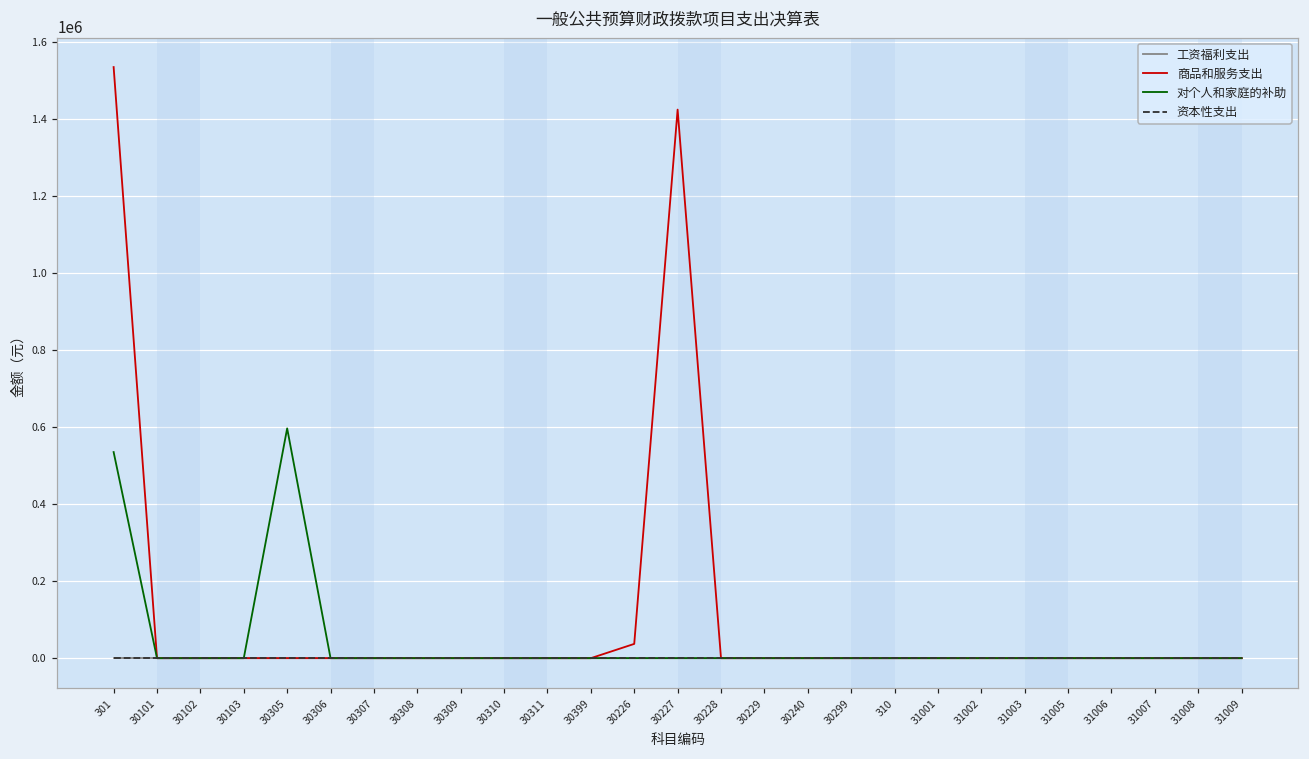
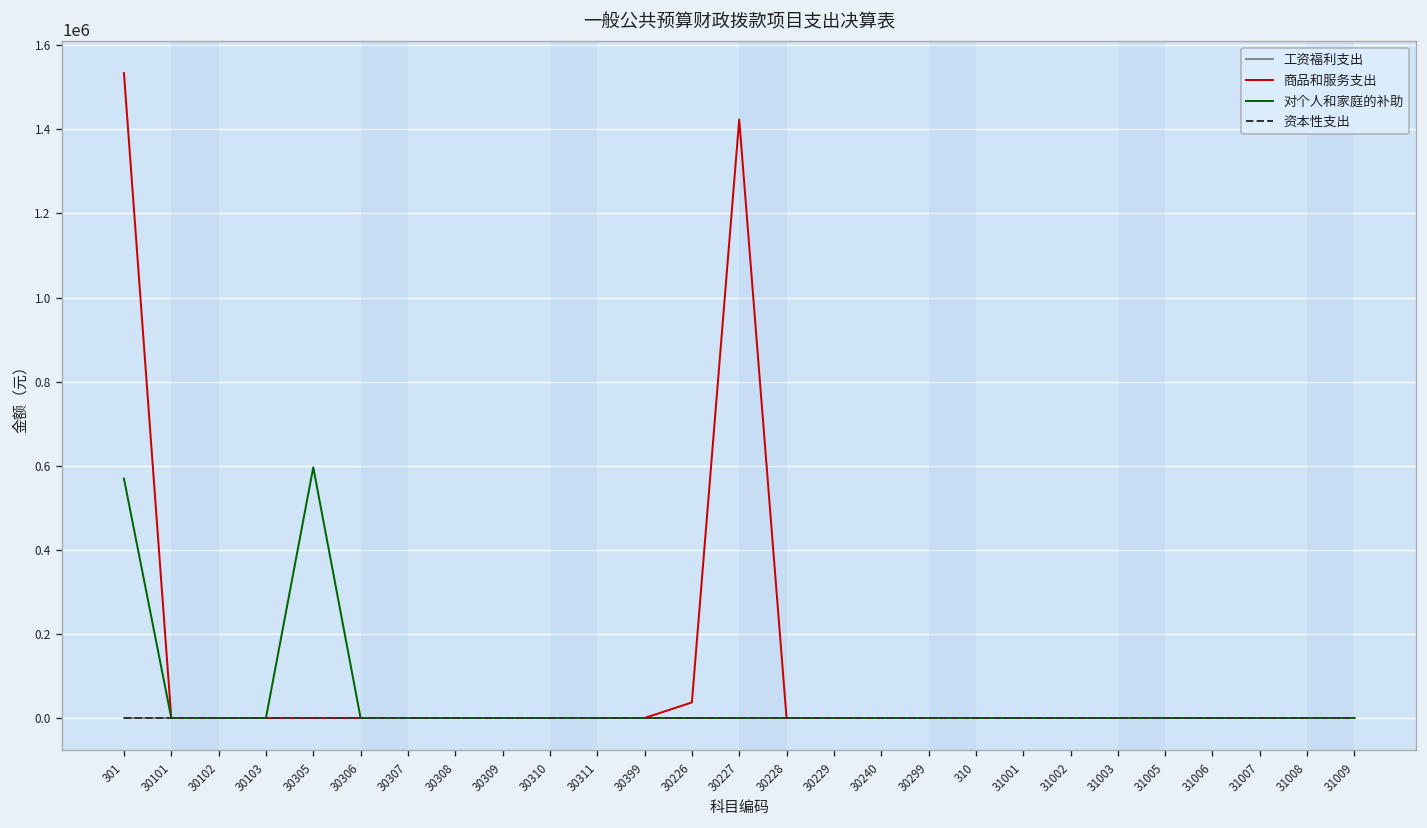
对个人和家庭的补助, 301: 530000 -> 570000
